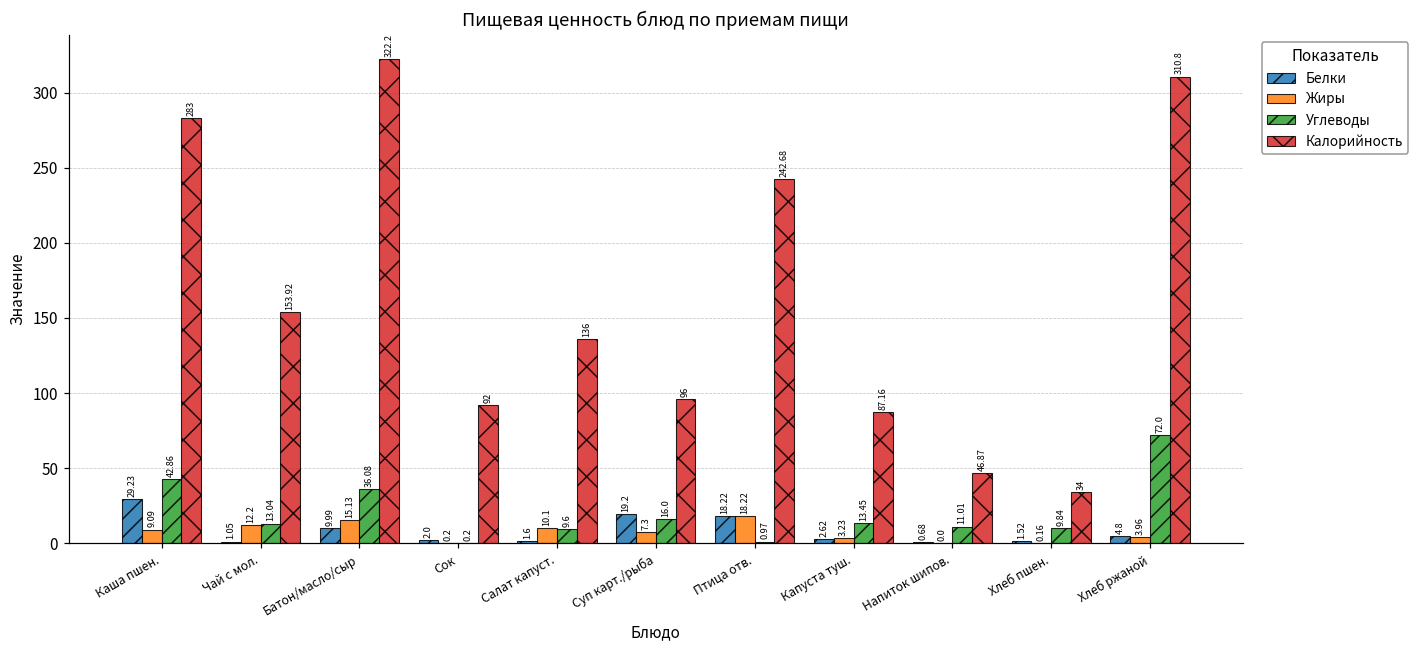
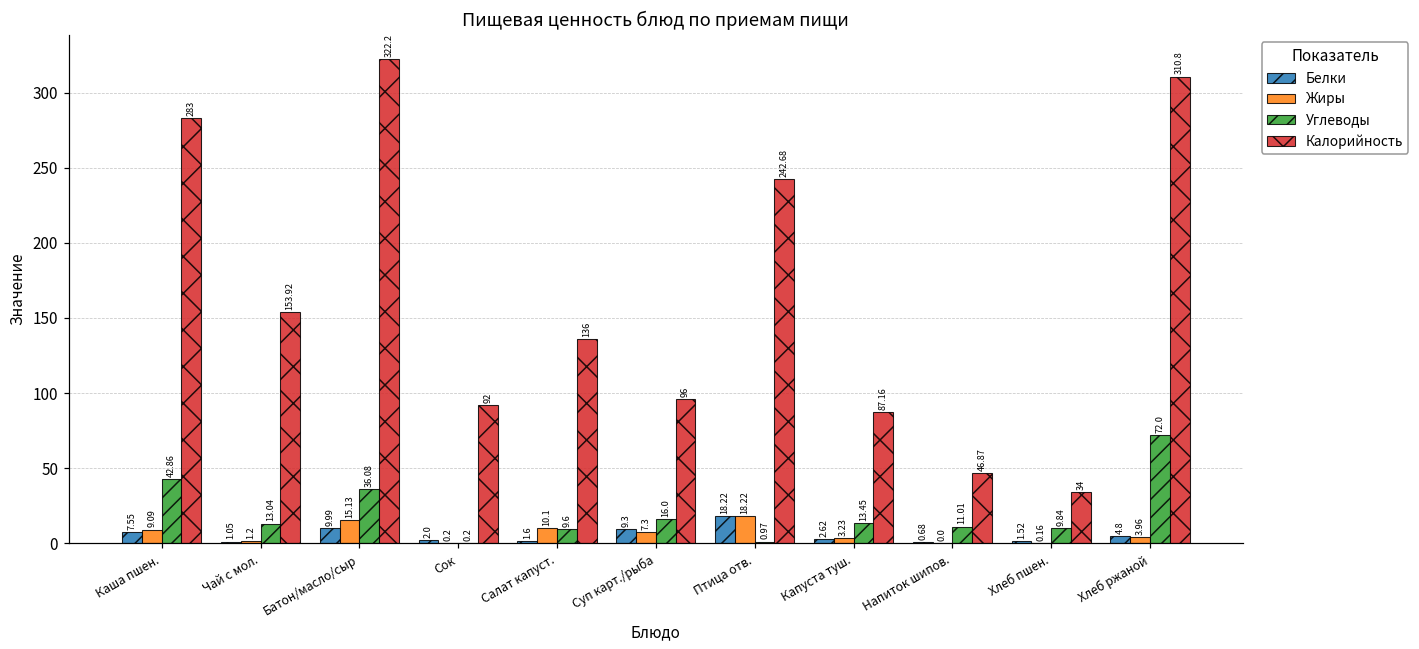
Белки, Каша пшен.: 29.23 -> 7.55
Жиры, Чай с мол.: 12.2 -> 1.2
Белки, Суп карт./рыба: 19.2 -> 9.3
